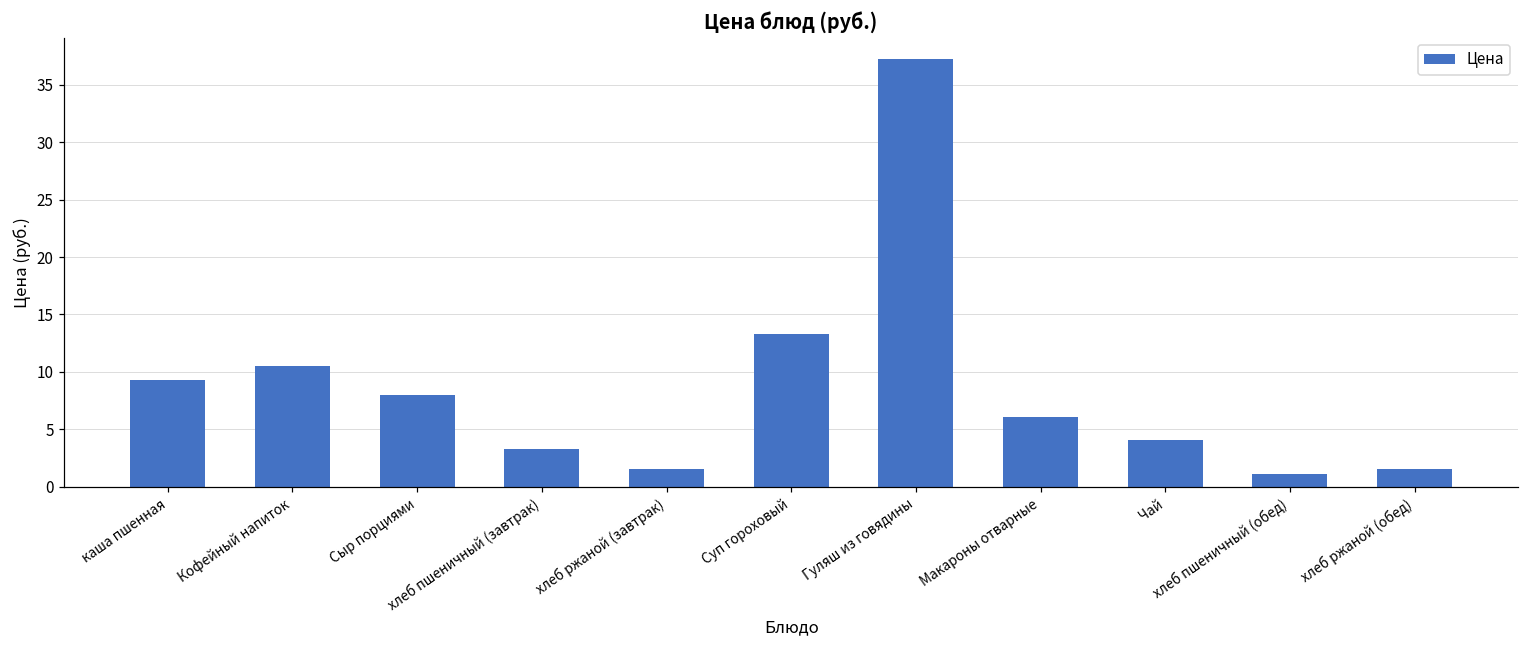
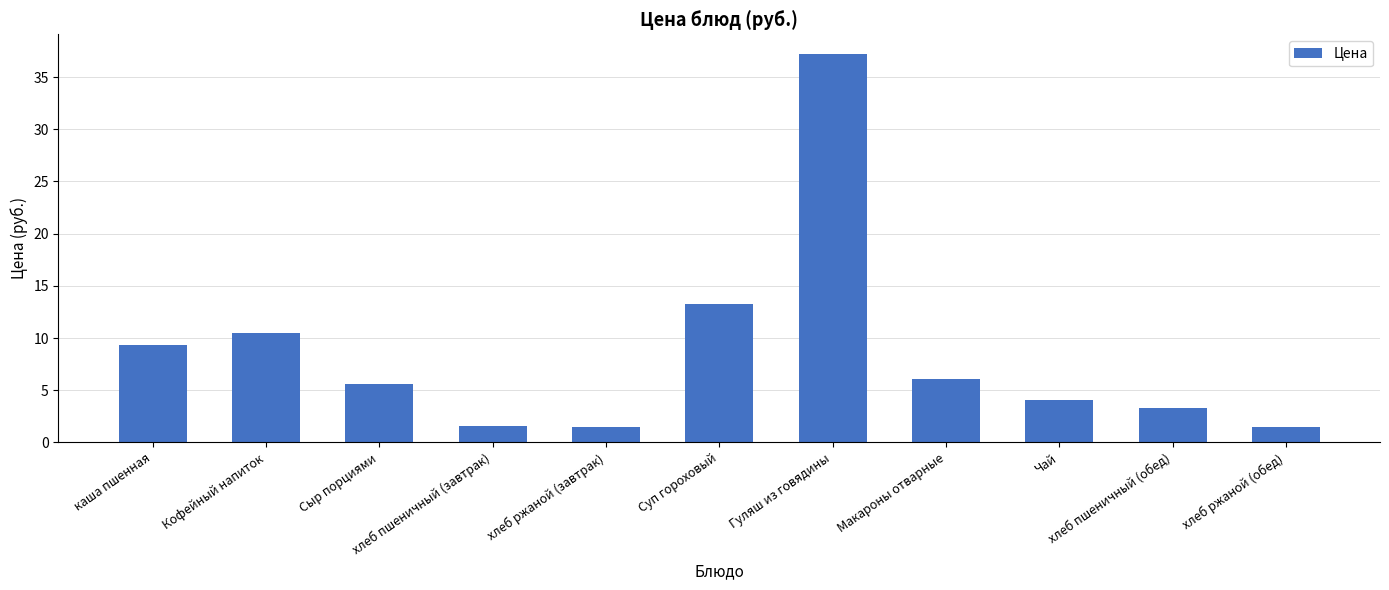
Сыр порциями: 8.0 -> 5.6
хлеб пшеничный (завтрак): 3.3 -> 1.6
хлеб пшеничный (обед): 1.1 -> 3.3
